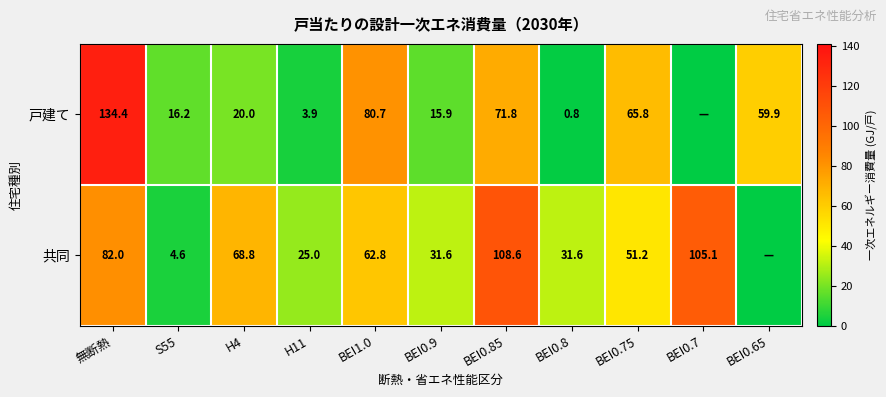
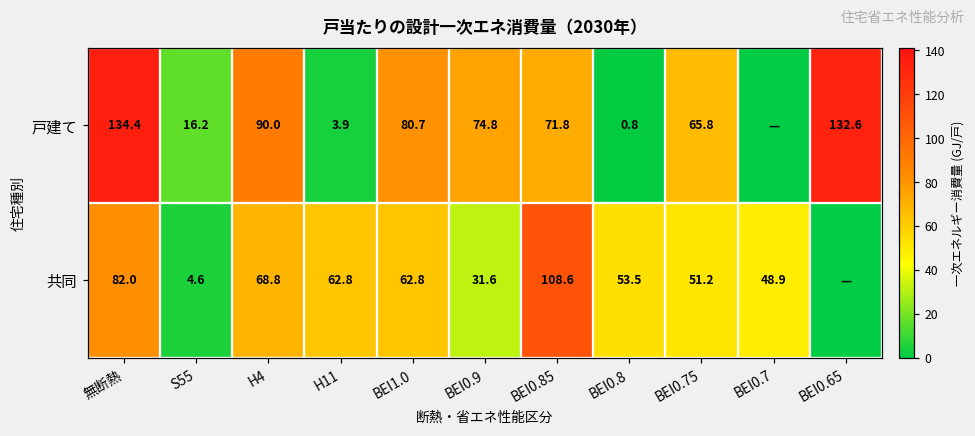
戸建て, H4: 20.0 -> 90.0
戸建て, BEI0.9: 15.9 -> 74.8
戸建て, BEI0.65: 59.9 -> 132.6
共同, H11: 25.0 -> 62.8
共同, BEI0.8: 31.6 -> 53.5
共同, BEI0.7: 105.1 -> 48.9
